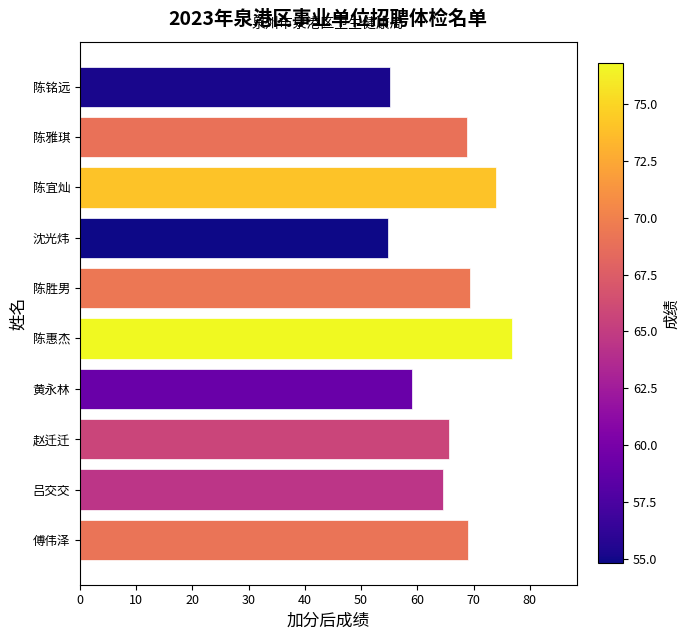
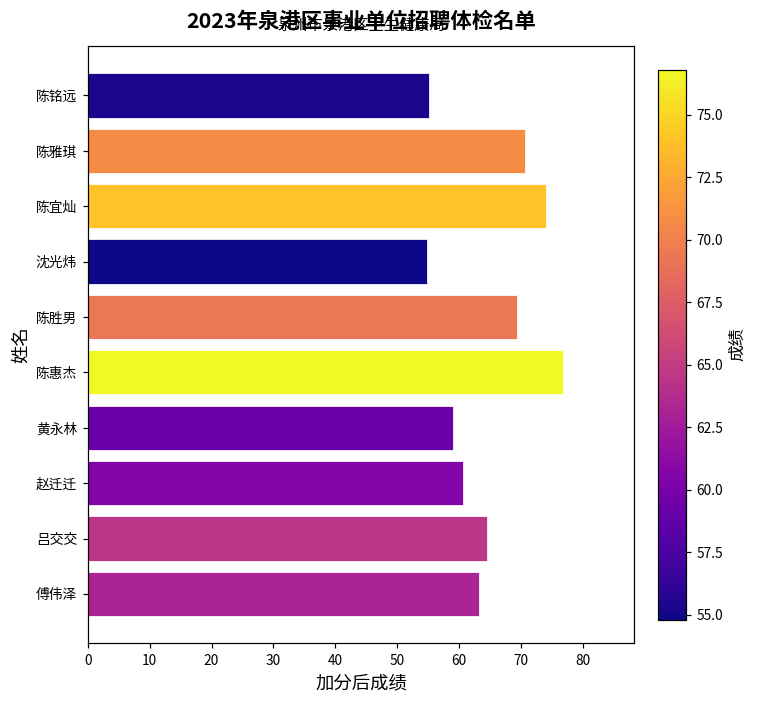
陈雅琪: 69 -> 71
赵迁迁: 66 -> 61
傅伟泽: 69 -> 63
